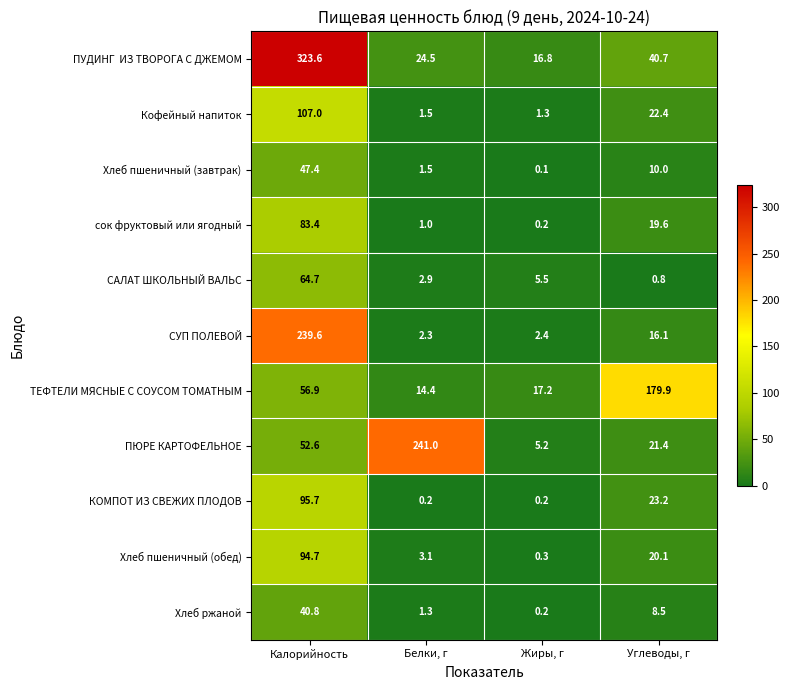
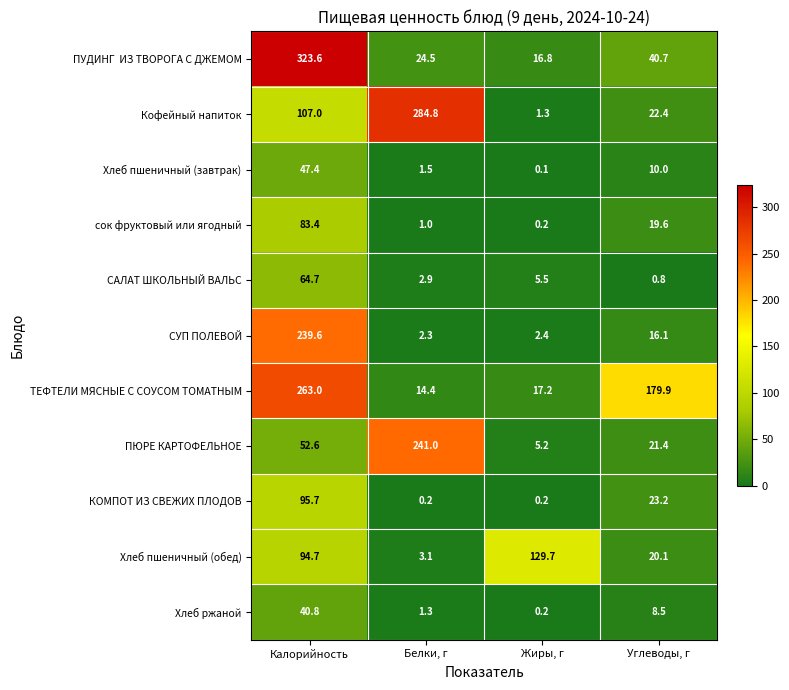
Кофейный напиток, Белки, г: 1.5 -> 284.8
ТЕФТЕЛИ МЯСНЫЕ С СОУСОМ ТОМАТНЫМ, Калорийность: 56.9 -> 263.0
Хлеб пшеничный (обед), Жиры, г: 0.3 -> 129.7
